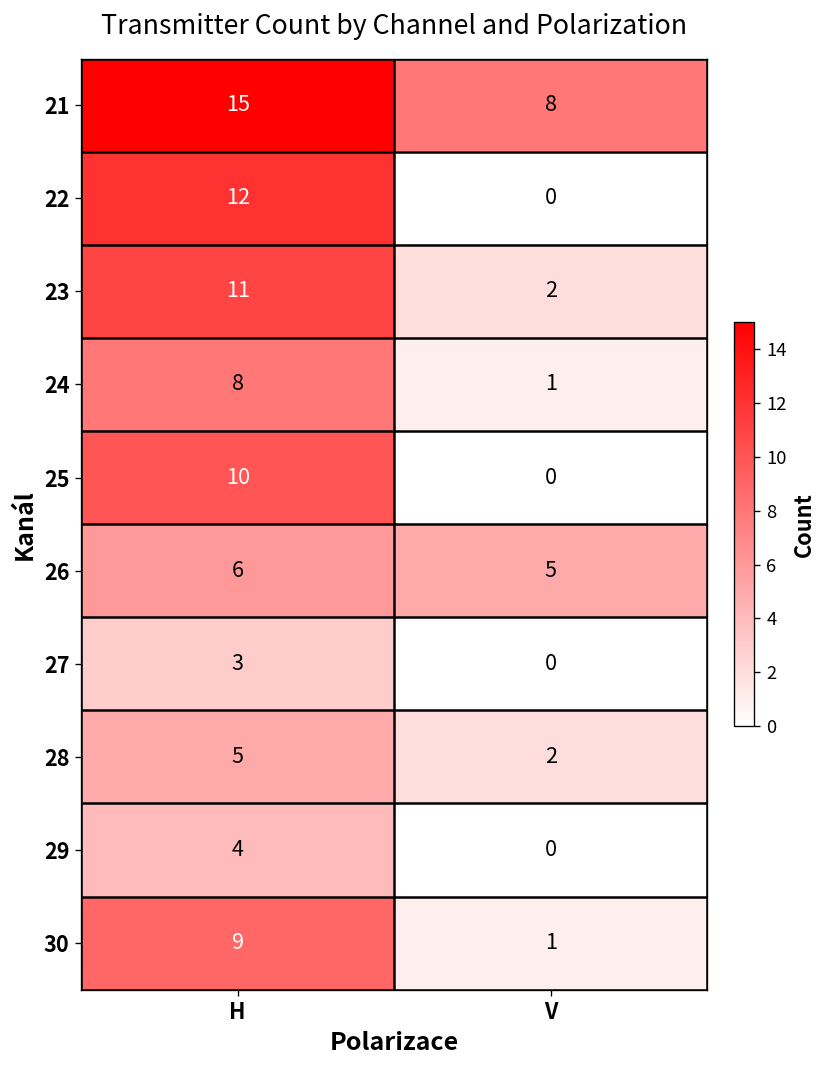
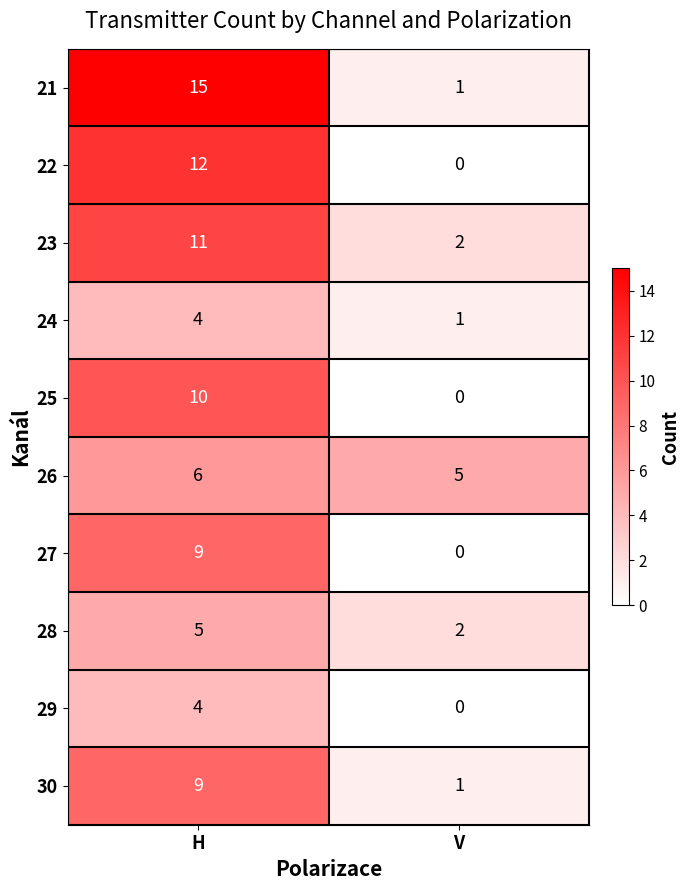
21, V: 8 -> 1
24, H: 8 -> 4
27, H: 3 -> 9
